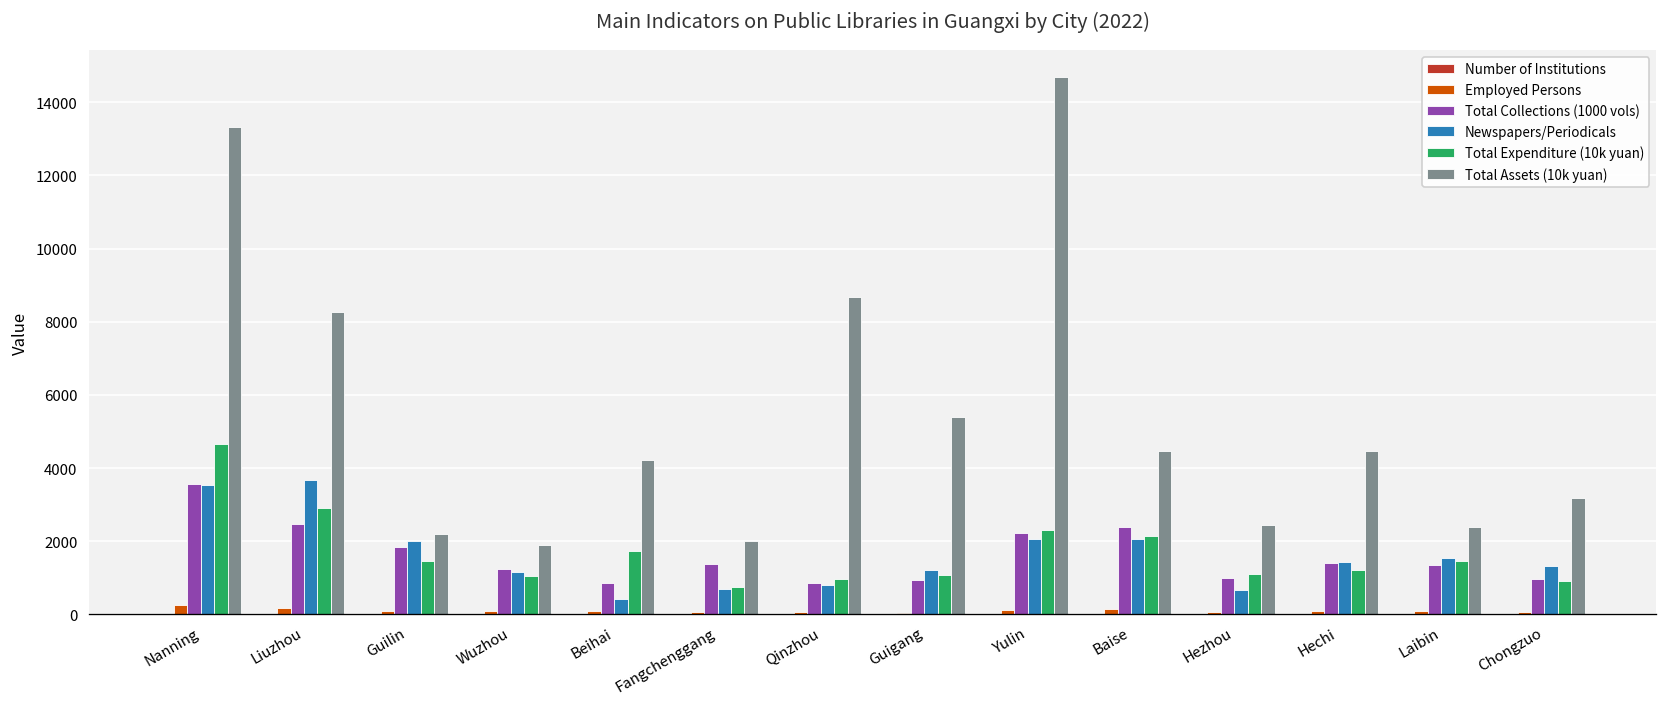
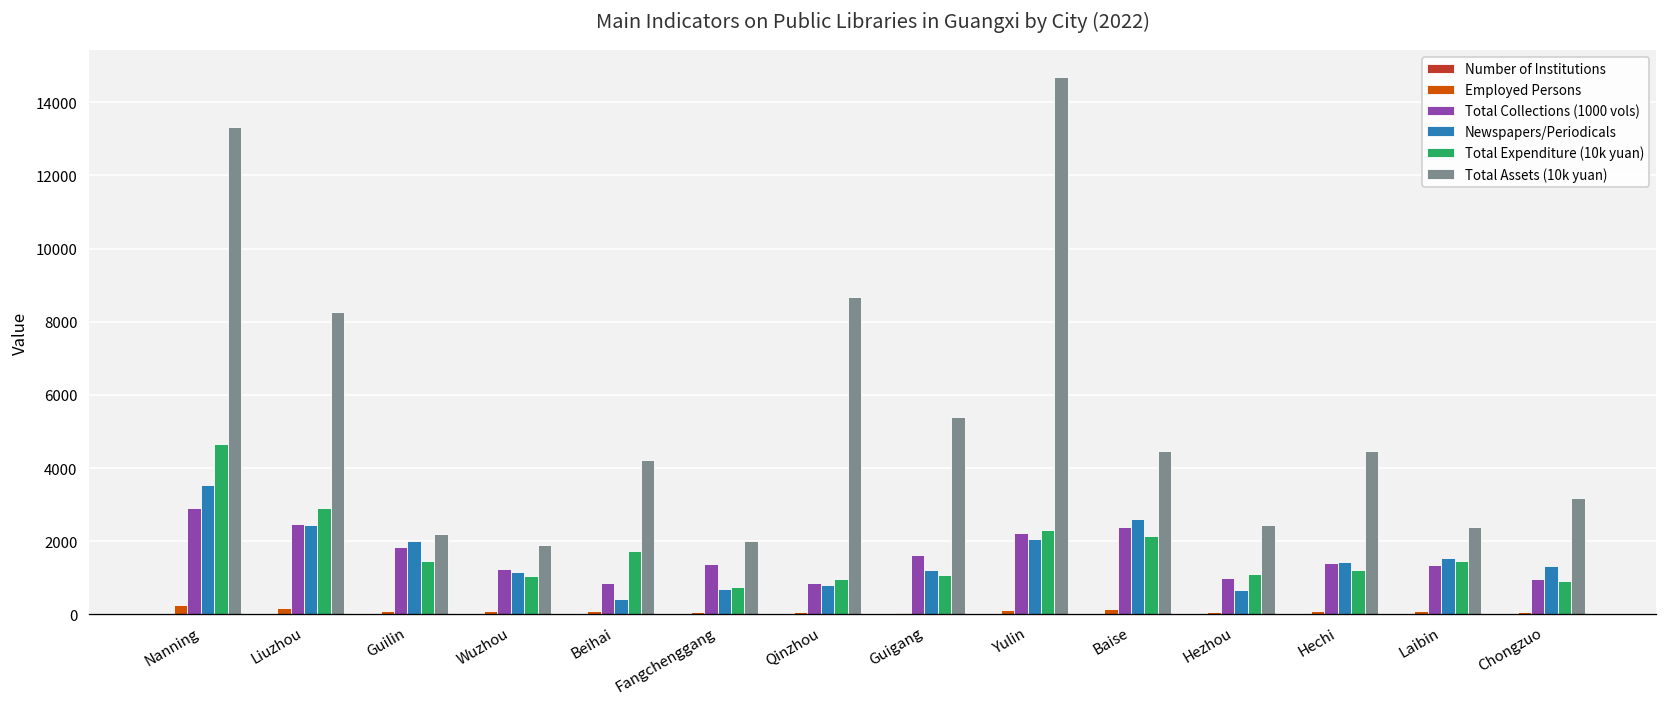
Total Collections (1000 vols), Nanning: 3600 -> 2900
Newspapers/Periodicals, Liuzhou: 3700 -> 2400
Total Collections (1000 vols), Guigang: 900 -> 1600
Newspapers/Periodicals, Baise: 2100 -> 2600
